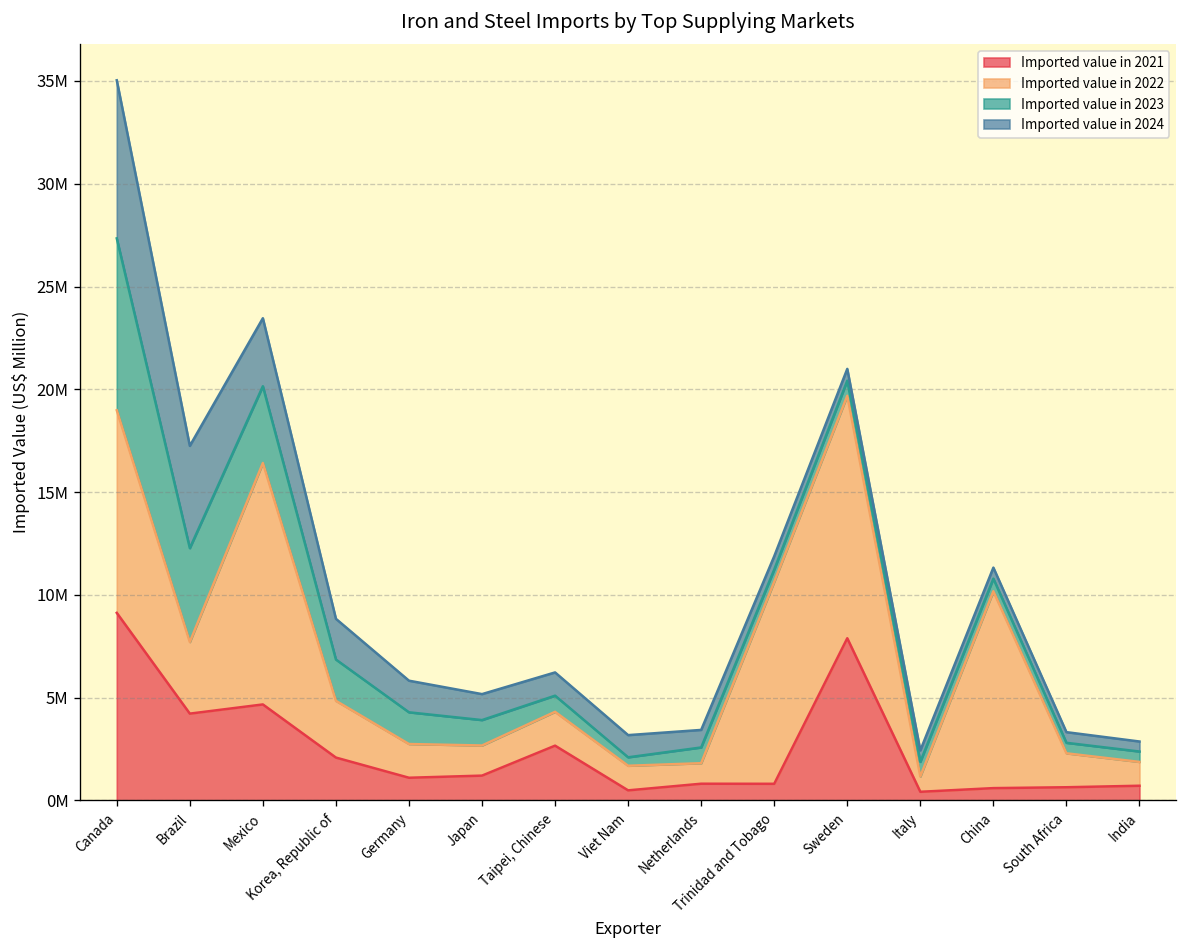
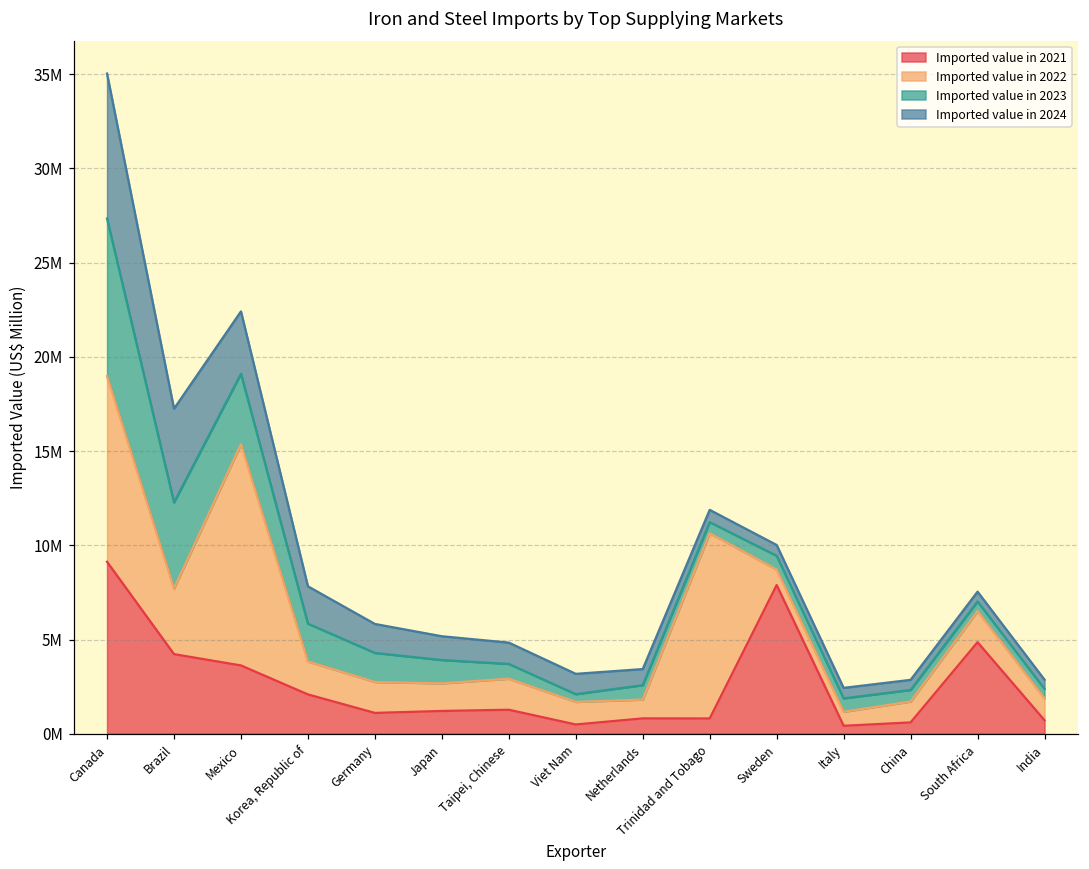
Imported value in 2021, Mexico: 4700000 -> 3600000
Imported value in 2022, Korea, Republic of: 2800000 -> 1700000
Imported value in 2021, Taipei, Chinese: 2700000 -> 1300000
Imported value in 2022, Sweden: 11800000 -> 800000
Imported value in 2022, China: 9600000 -> 1100000
Imported value in 2021, South Africa: 600000 -> 4900000
